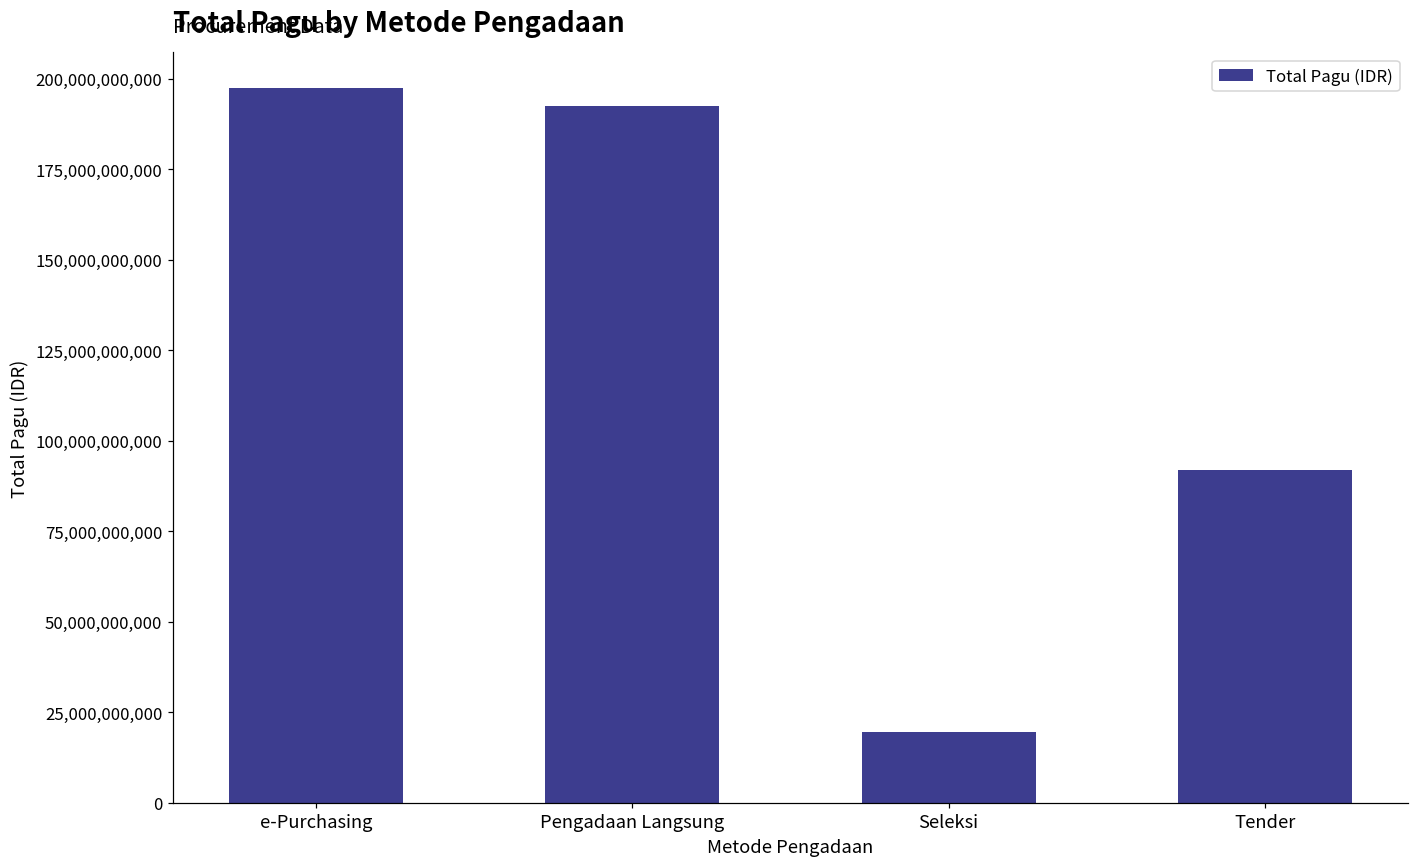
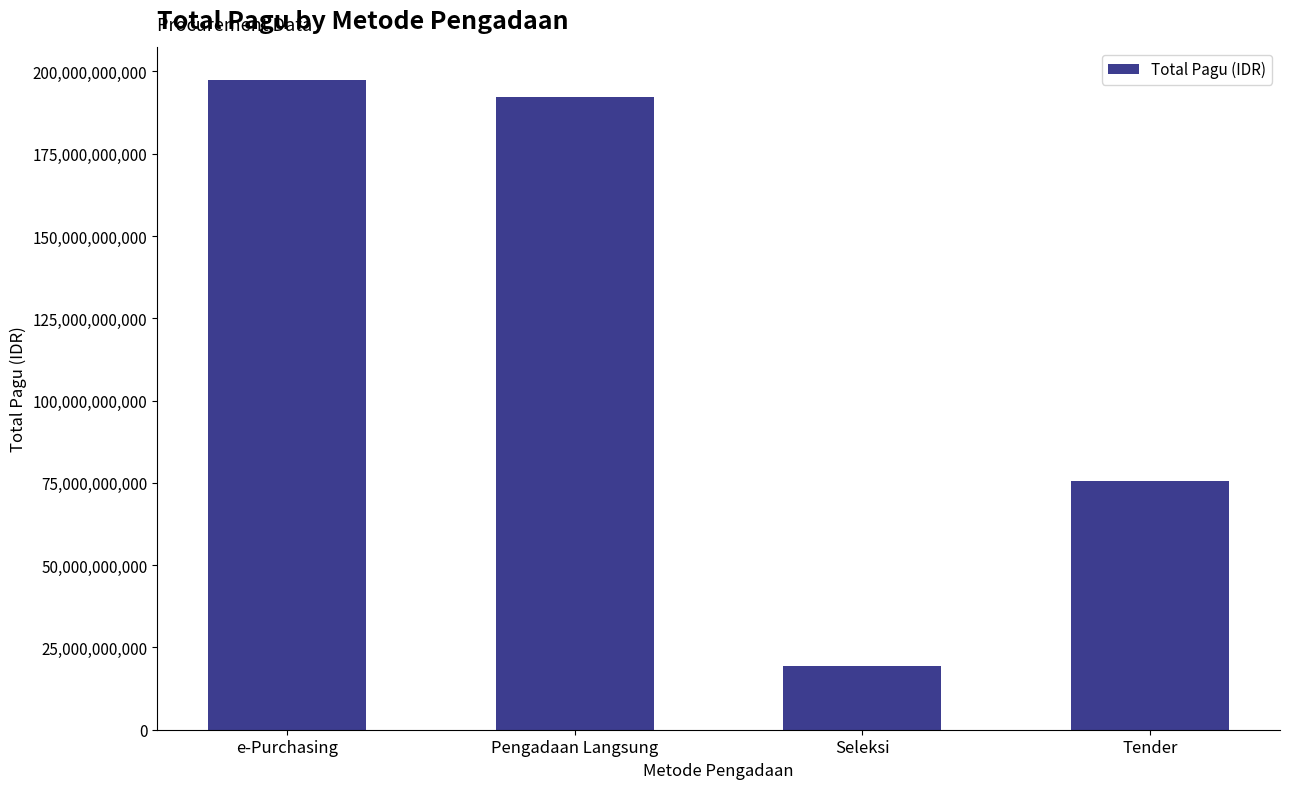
Tender: 92,000,000,000 -> 76,000,000,000
